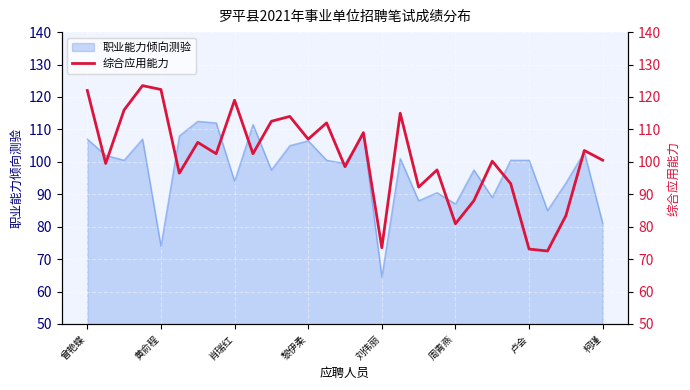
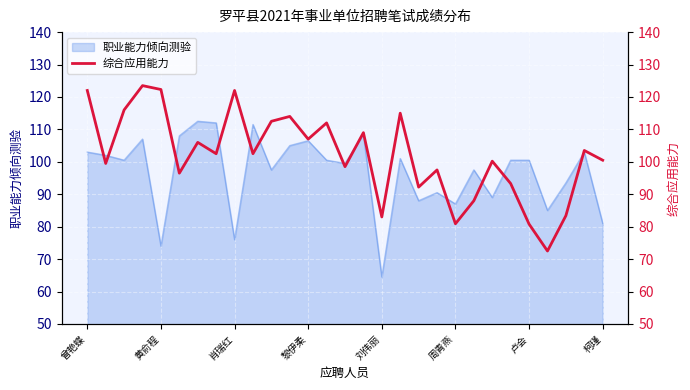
职业能力倾向测验, 曾艳蝶: 107 -> 103
职业能力倾向测验, 肖瑞红: 94 -> 76
综合应用能力, 肖瑞红: 119 -> 122
综合应用能力, 刘伟丽: 74 -> 83
综合应用能力, 卢会: 73 -> 81
